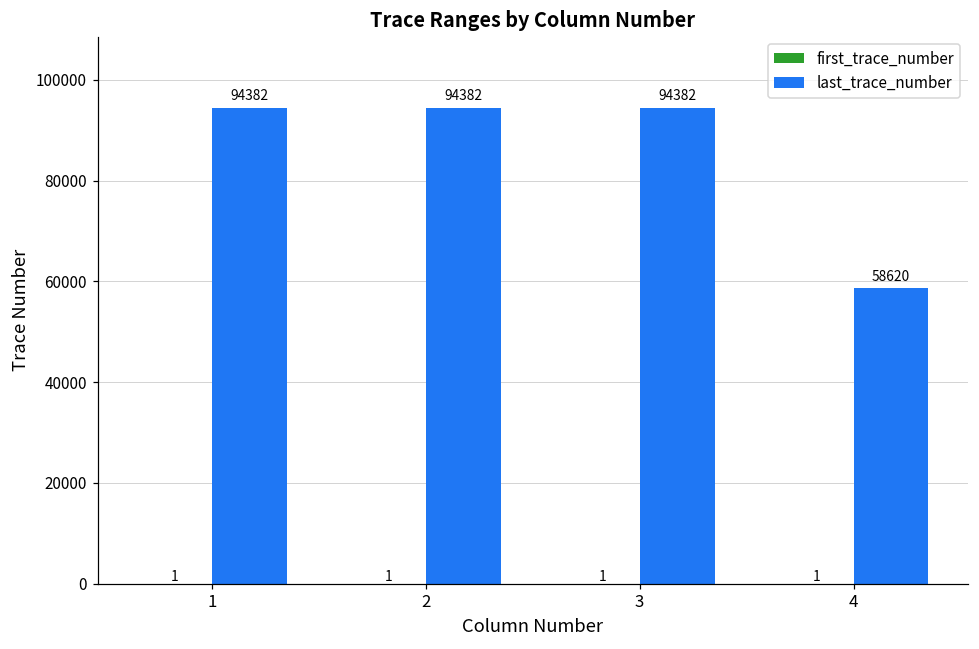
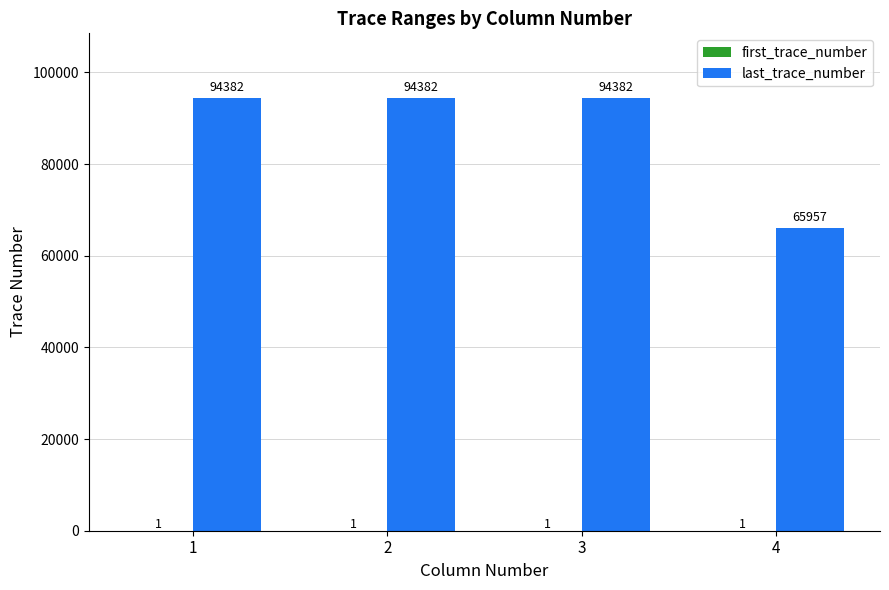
last_trace_number, 4: 58620 -> 65957
